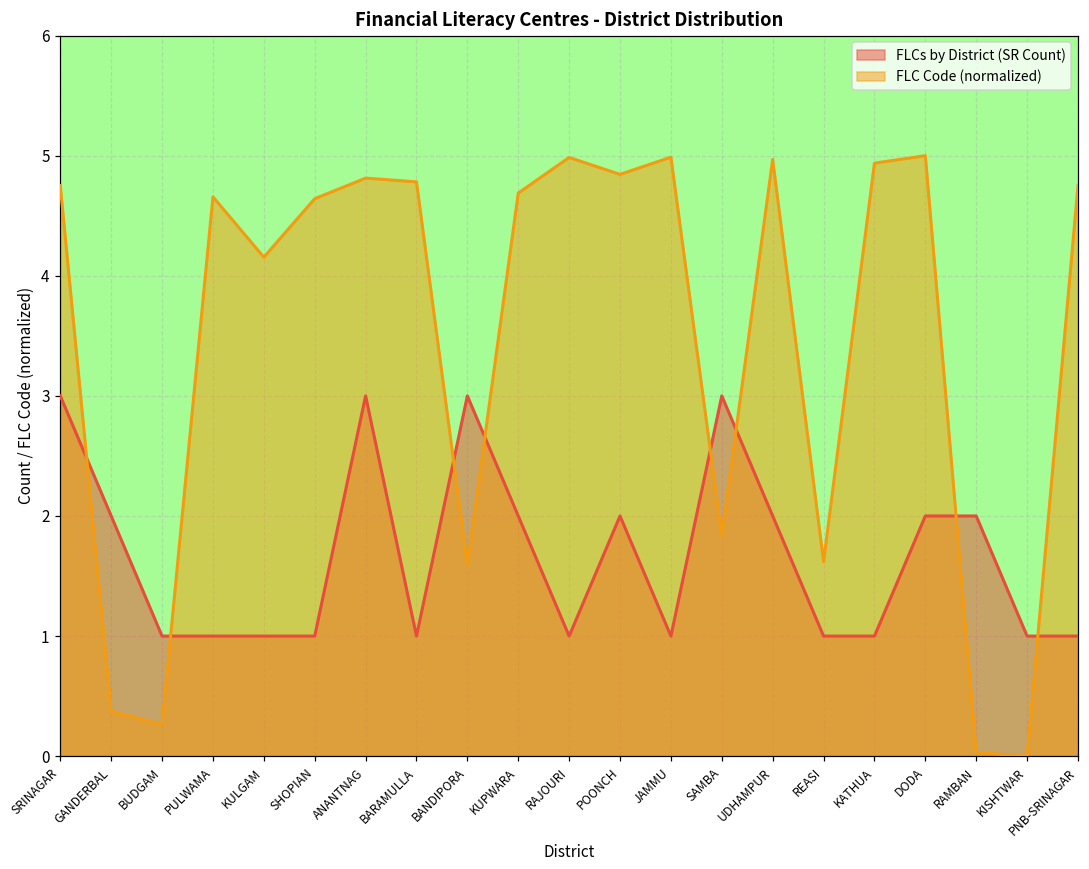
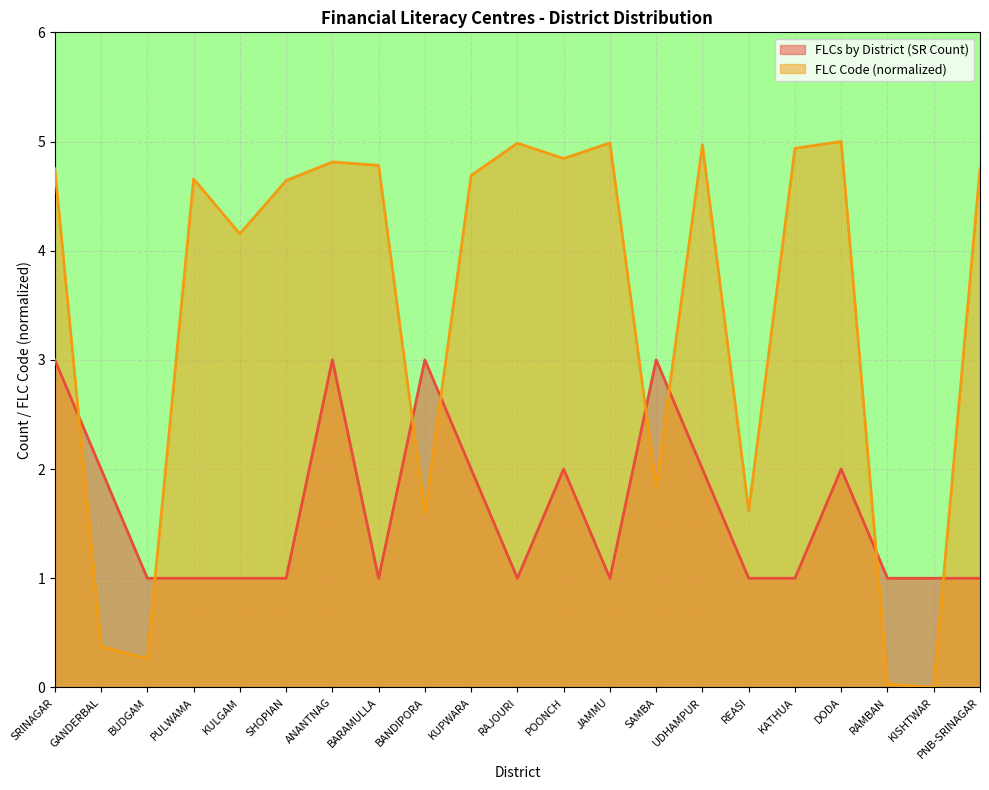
FLCs by District (SR Count), RAMBAN: 2 -> 1
